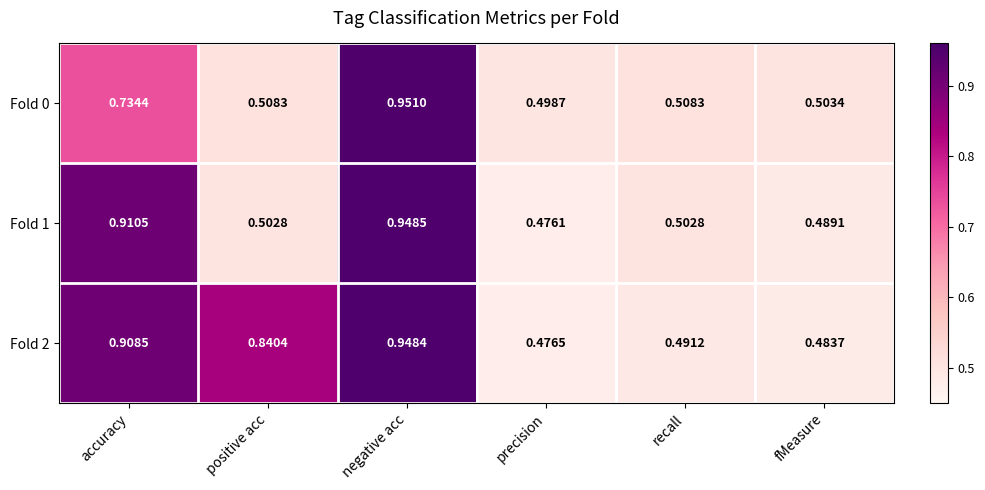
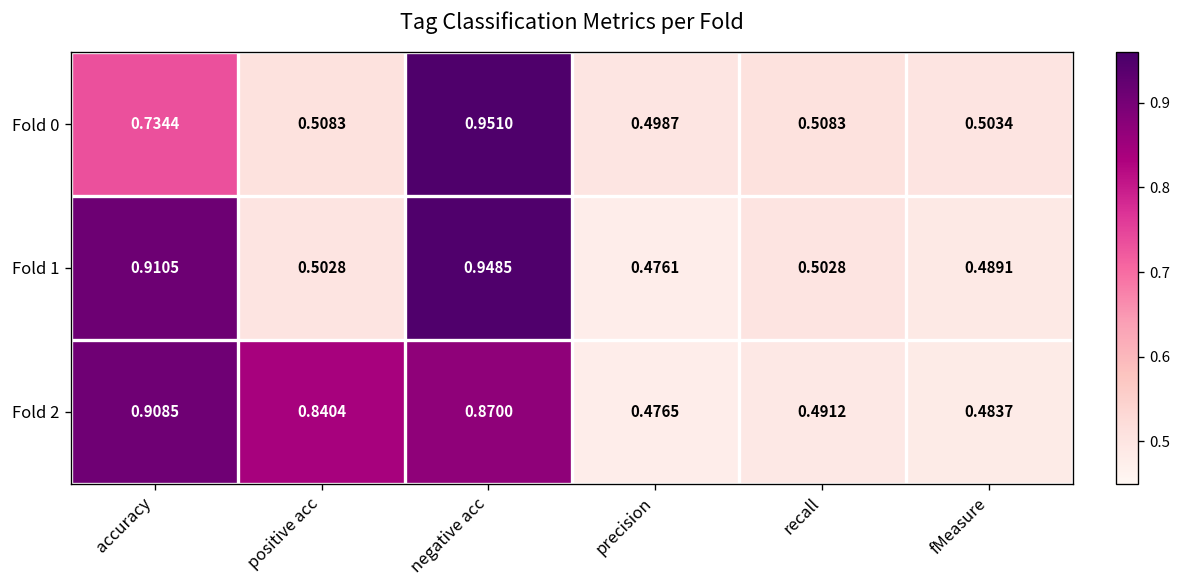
Fold 2, negative acc: 0.9484 -> 0.8700
